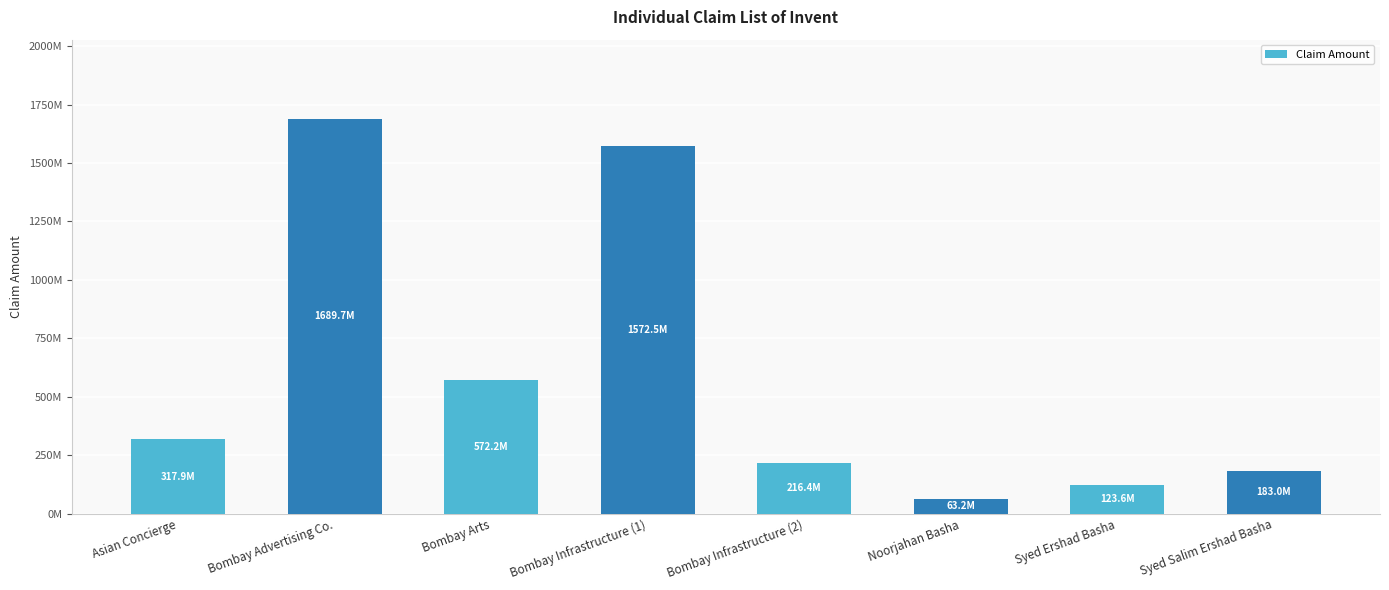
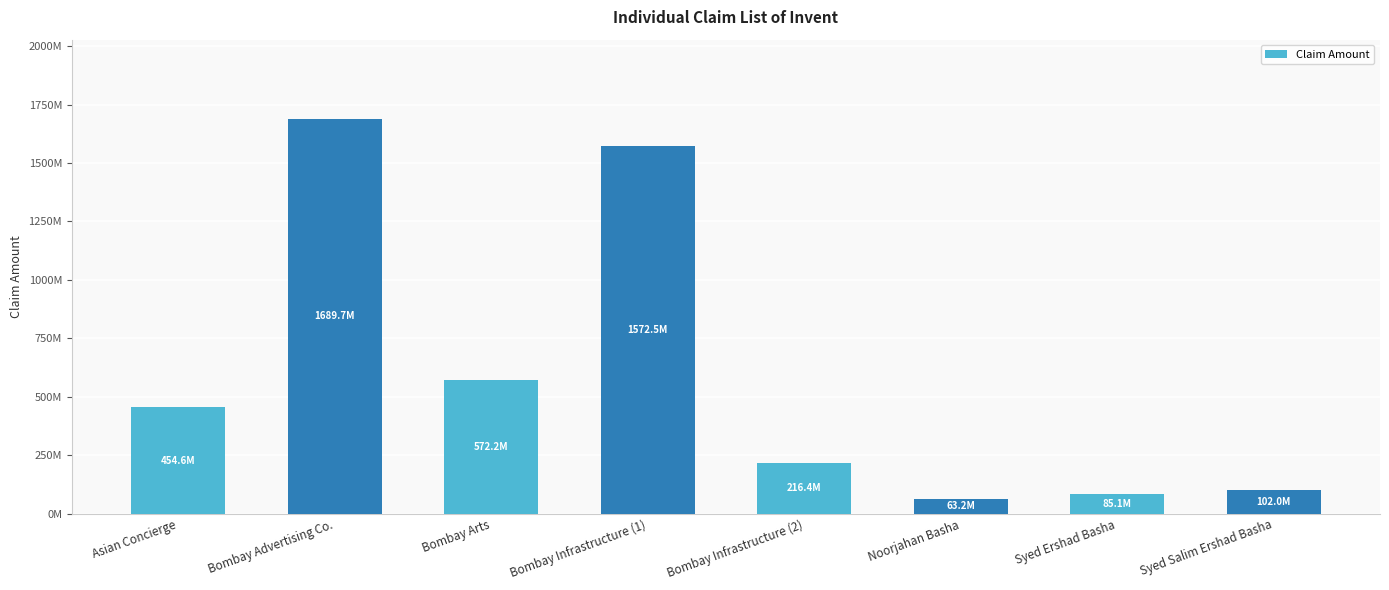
Asian Concierge: 317.9M -> 454.6M
Syed Ershad Basha: 123.6M -> 85.1M
Syed Salim Ershad Basha: 183.0M -> 102.0M
